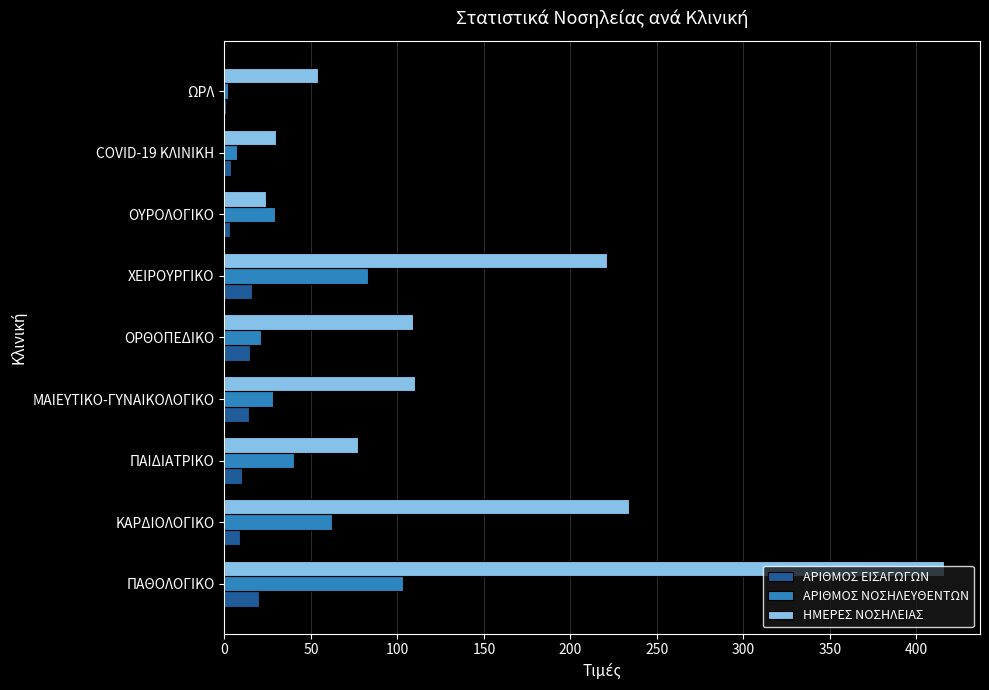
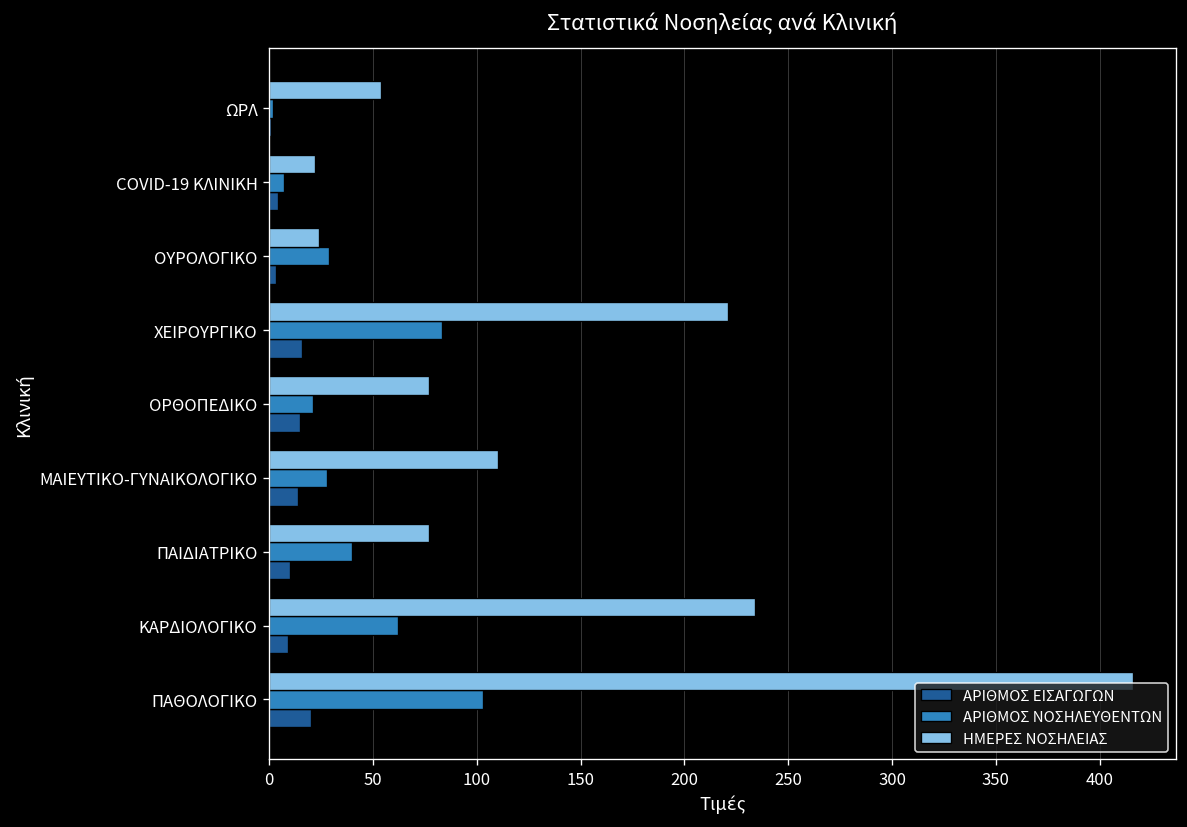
ΗΜΕΡΕΣ ΝΟΣΗΛΕΙΑΣ, COVID-19 ΚΛΙΝΙΚΗ: 30 -> 22
ΗΜΕΡΕΣ ΝΟΣΗΛΕΙΑΣ, ΟΡΘΟΠΕΔΙΚΟ: 109 -> 77
